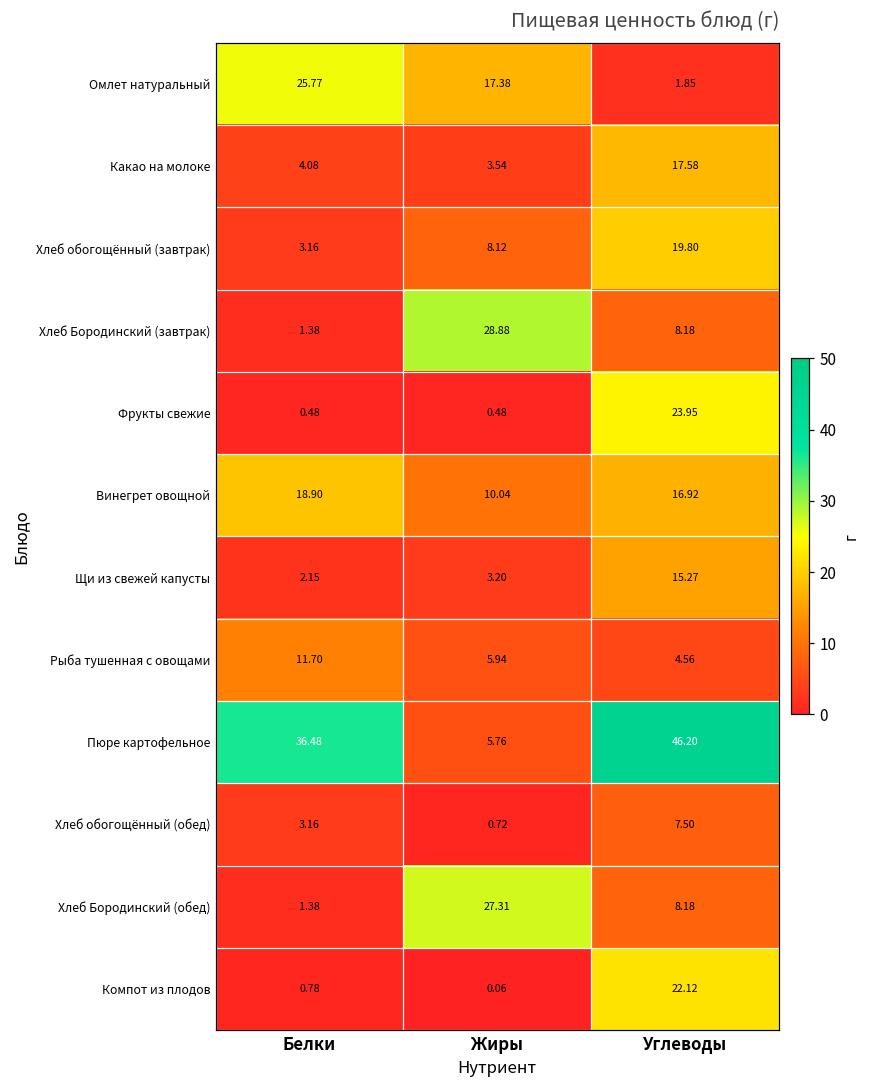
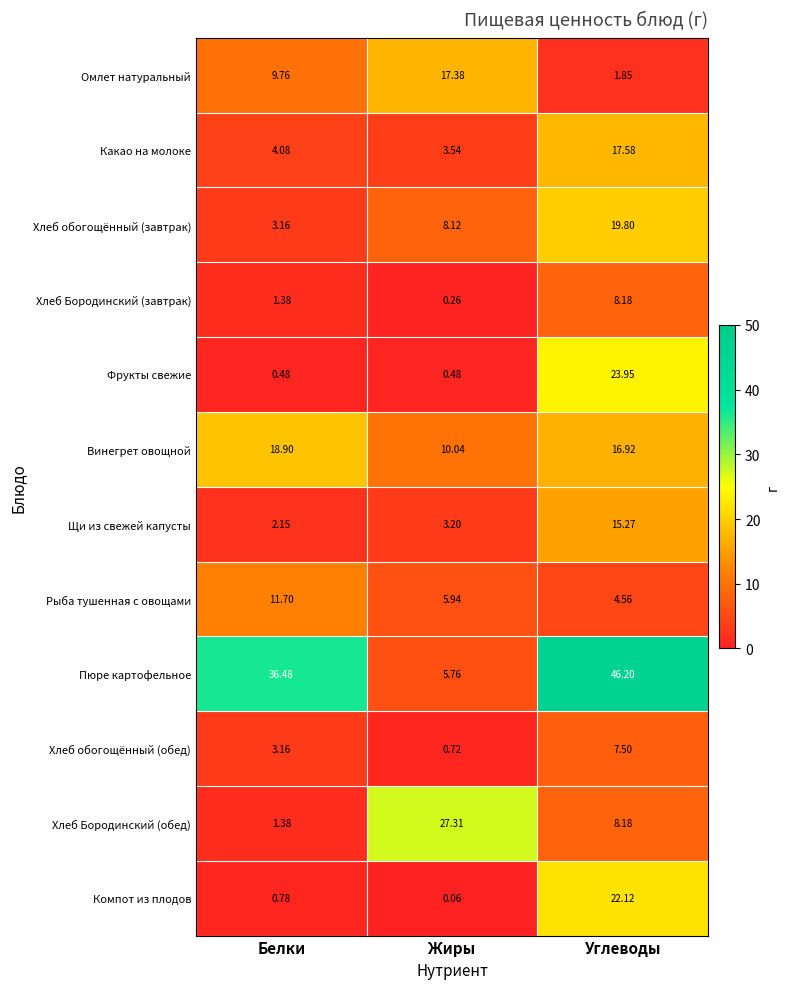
Омлет натуральный, Белки: 25.77 -> 9.76
Хлеб Бородинский (завтрак), Жиры: 28.88 -> 0.26
